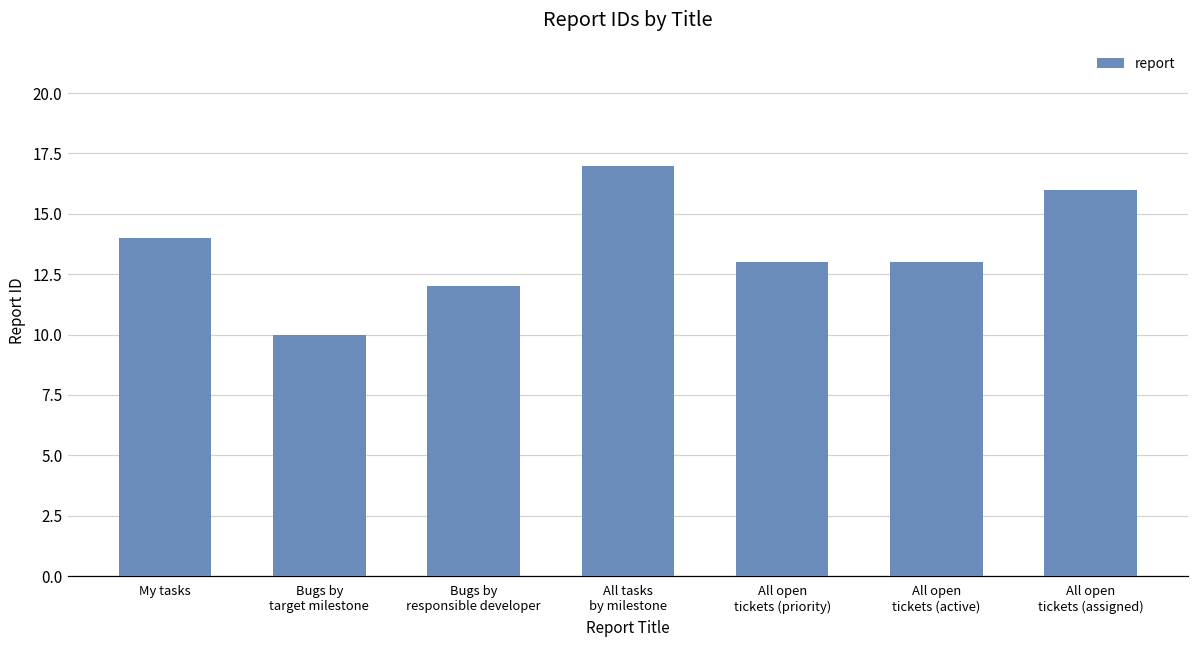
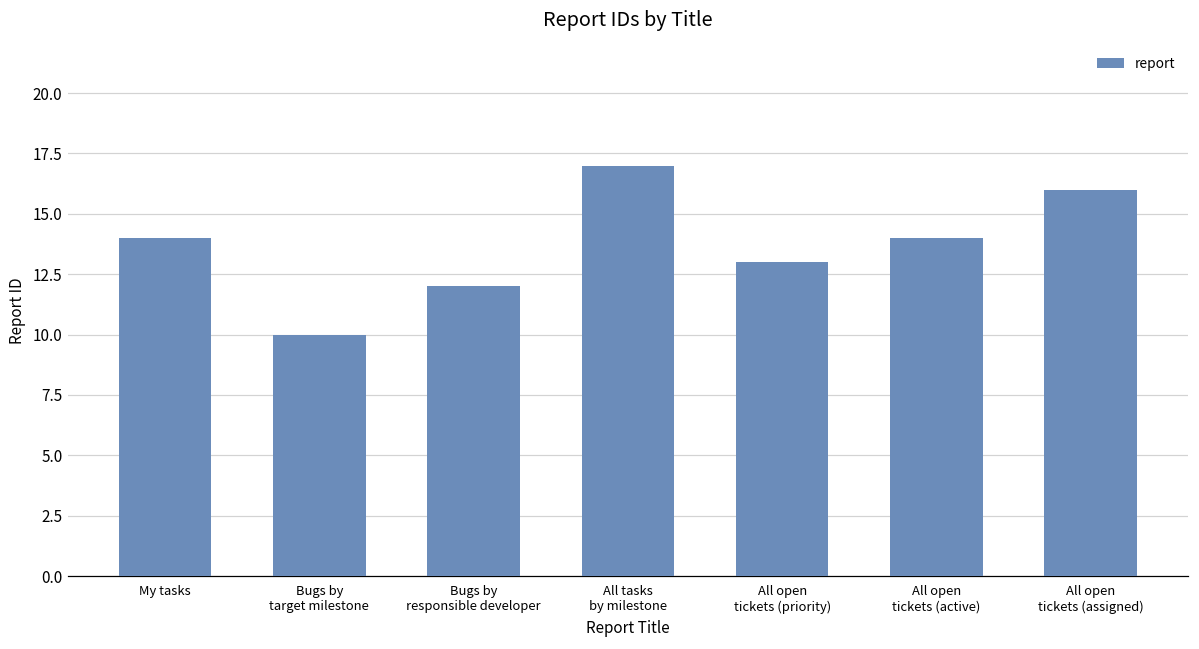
All open tickets (active): 13 -> 14
